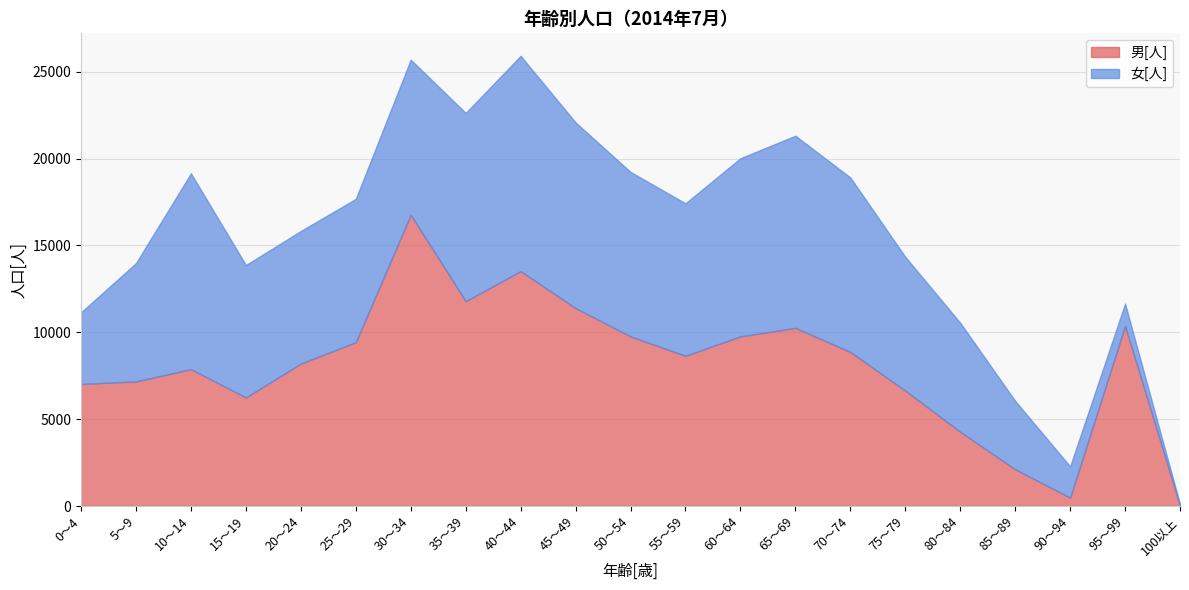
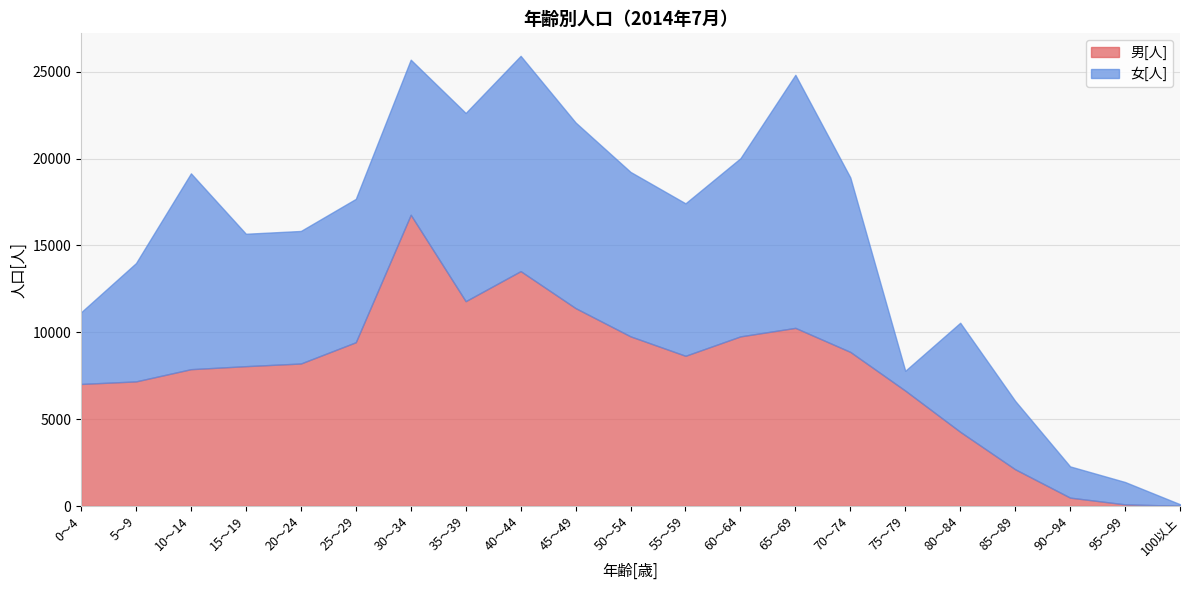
男[人], 15～19: 6200 -> 8000
女[人], 65～69: 11100 -> 14600
女[人], 75～79: 7700 -> 1100
男[人], 95～99: 10400 -> 100
